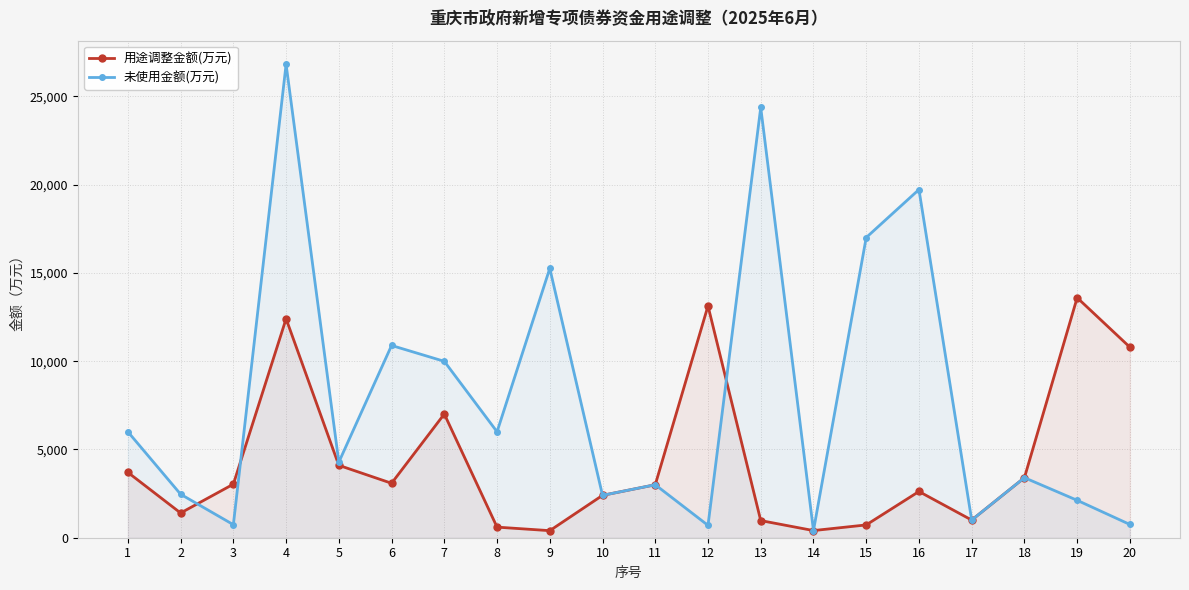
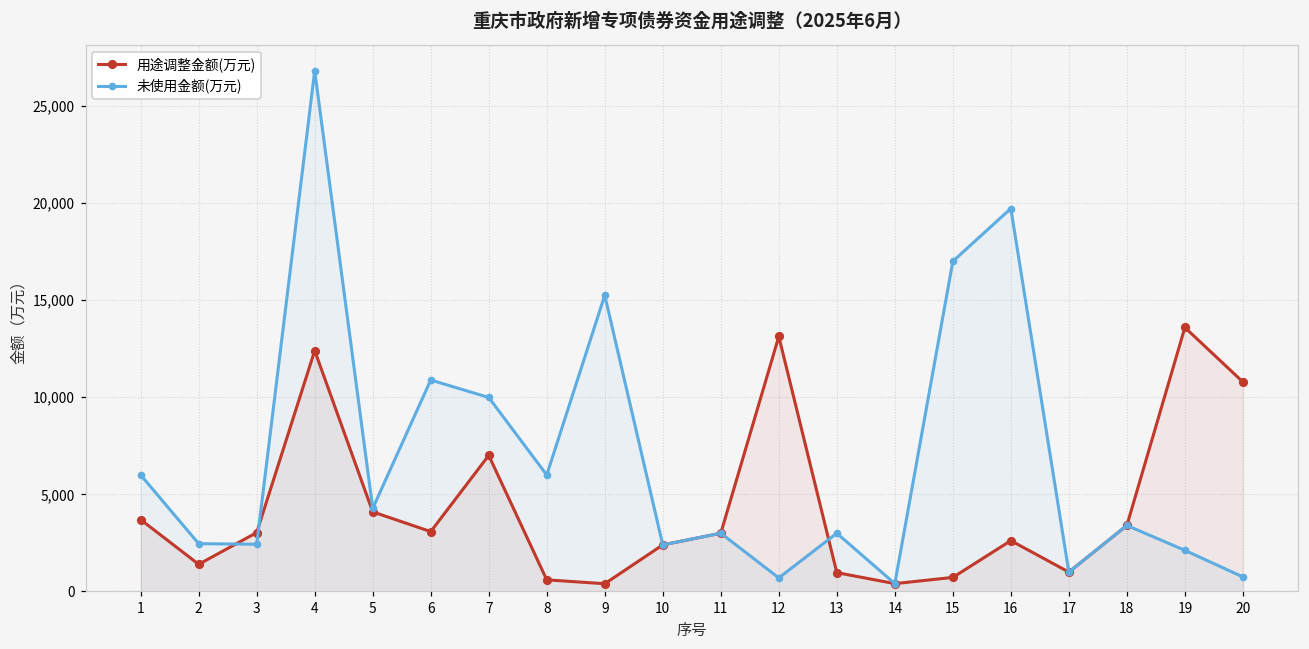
未使用金额(万元), 3: 700 -> 2,400
未使用金额(万元), 13: 24,400 -> 3,000
